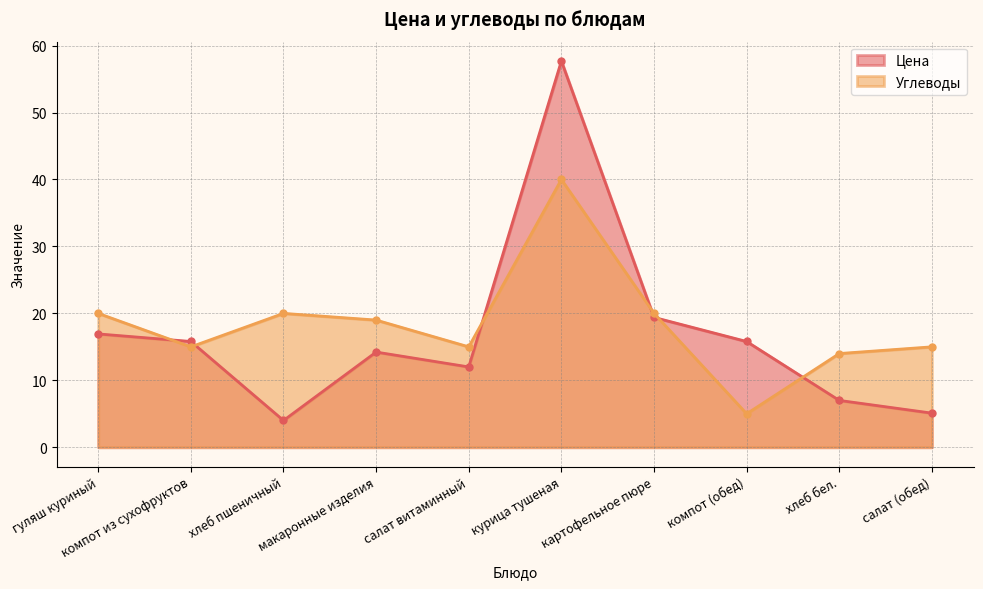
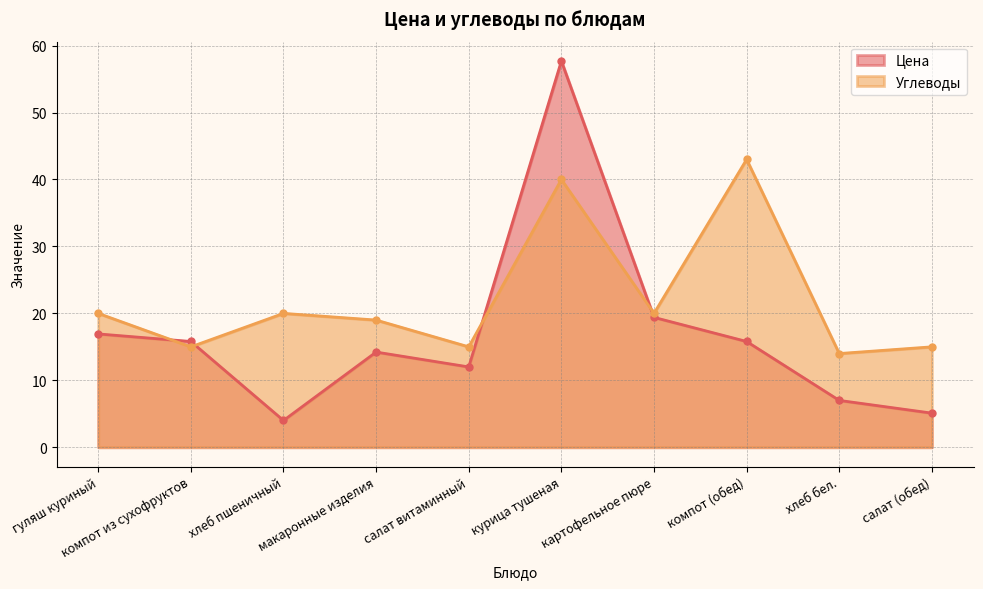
Углеводы, компот (обед): 5 -> 43
